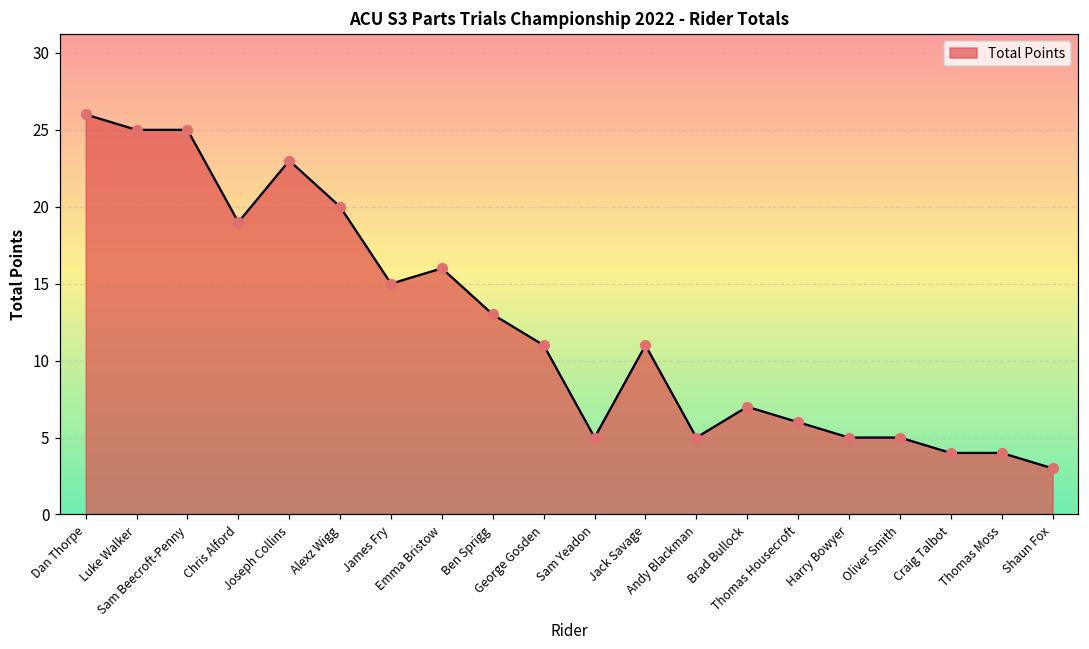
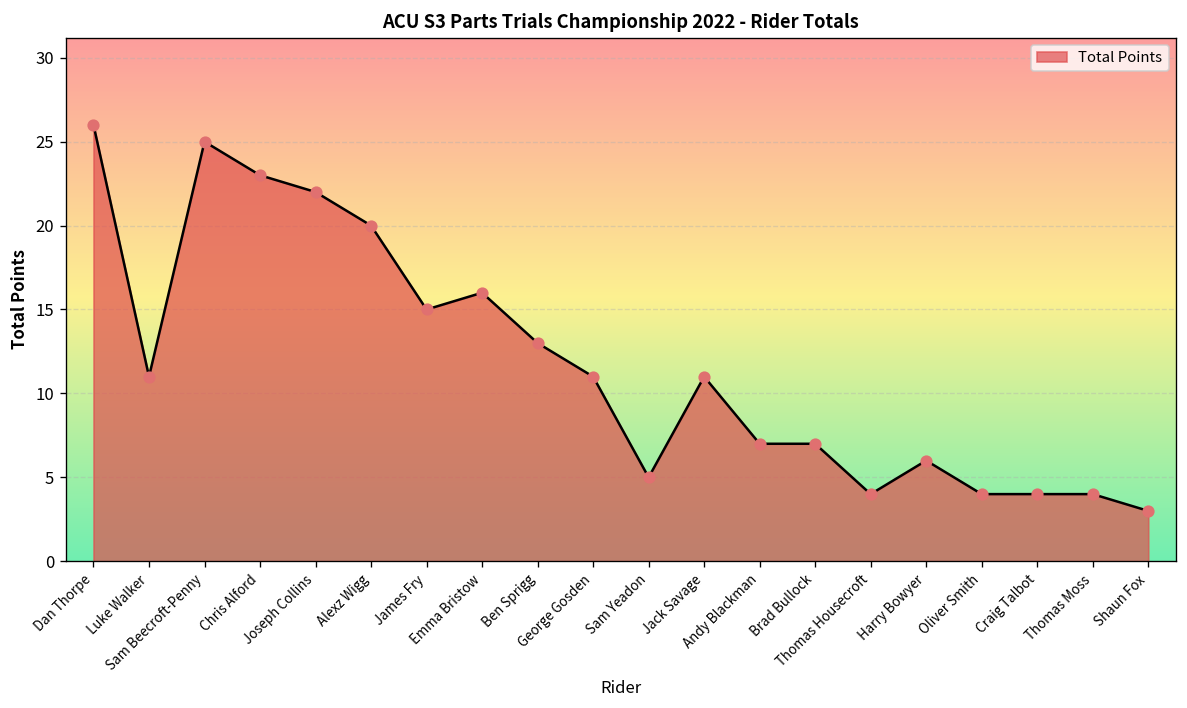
Luke Walker: 25 -> 11
Chris Alford: 19 -> 23
Joseph Collins: 23 -> 22
Andy Blackman: 5 -> 7
Thomas Housecroft: 6 -> 4
Harry Bowyer: 5 -> 6
Oliver Smith: 5 -> 4
